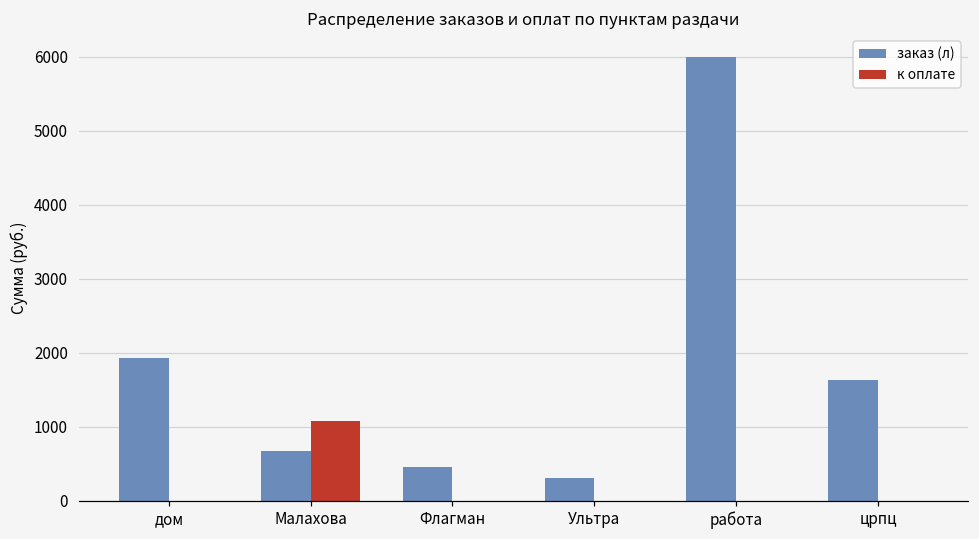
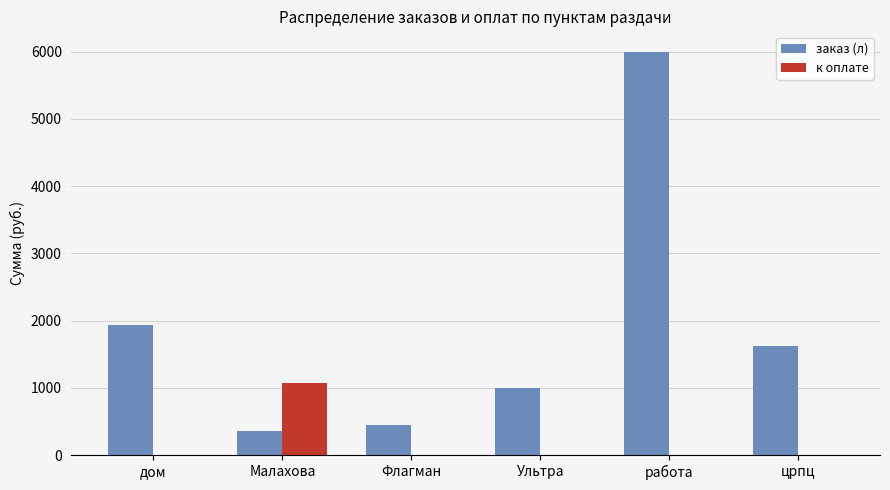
заказ (л), Малахова: 700 -> 400
заказ (л), Ультра: 300 -> 1000
